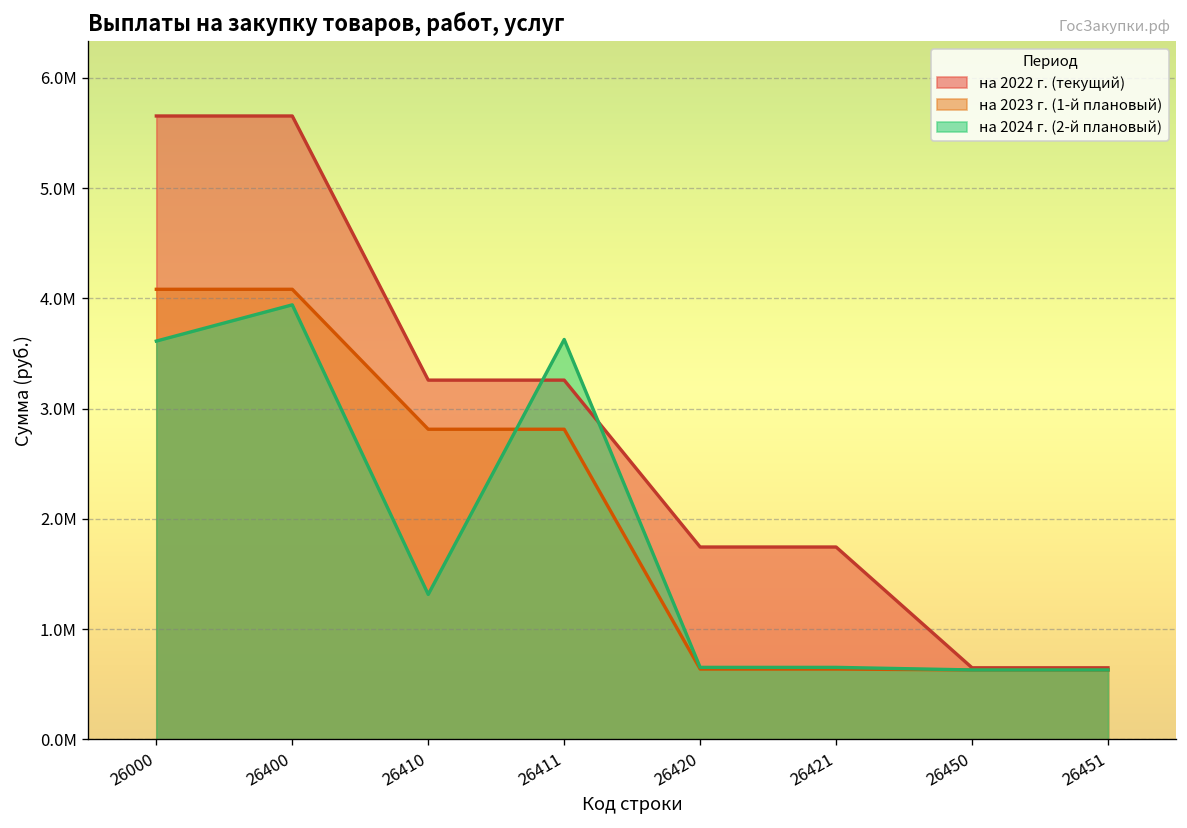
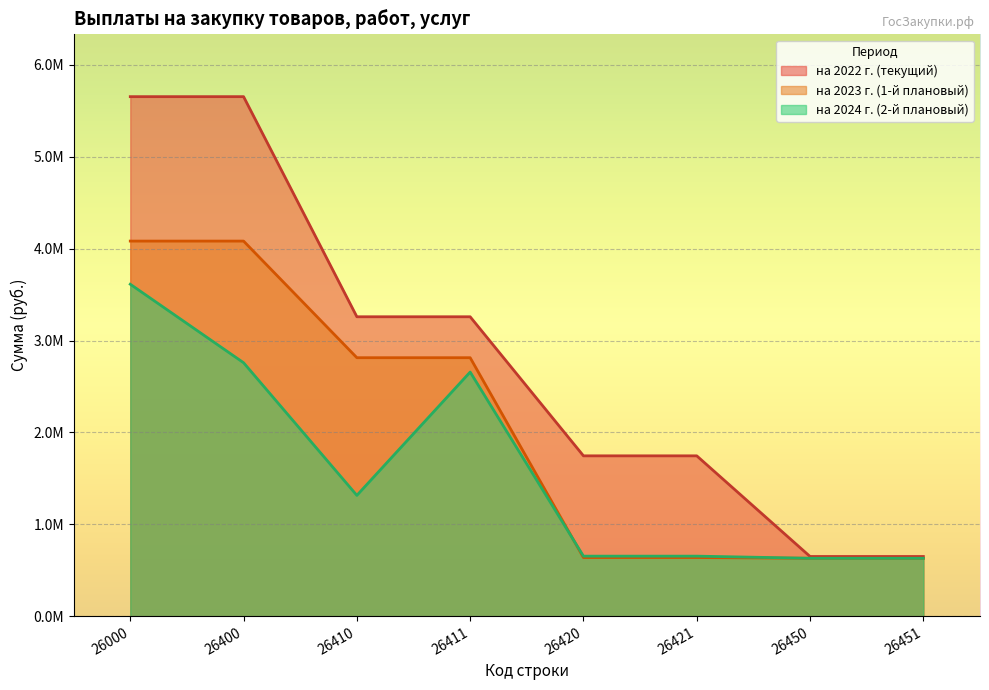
на 2024 г. (2-й плановый), 26400: 3900000 -> 2800000
на 2024 г. (2-й плановый), 26411: 3600000 -> 2700000
